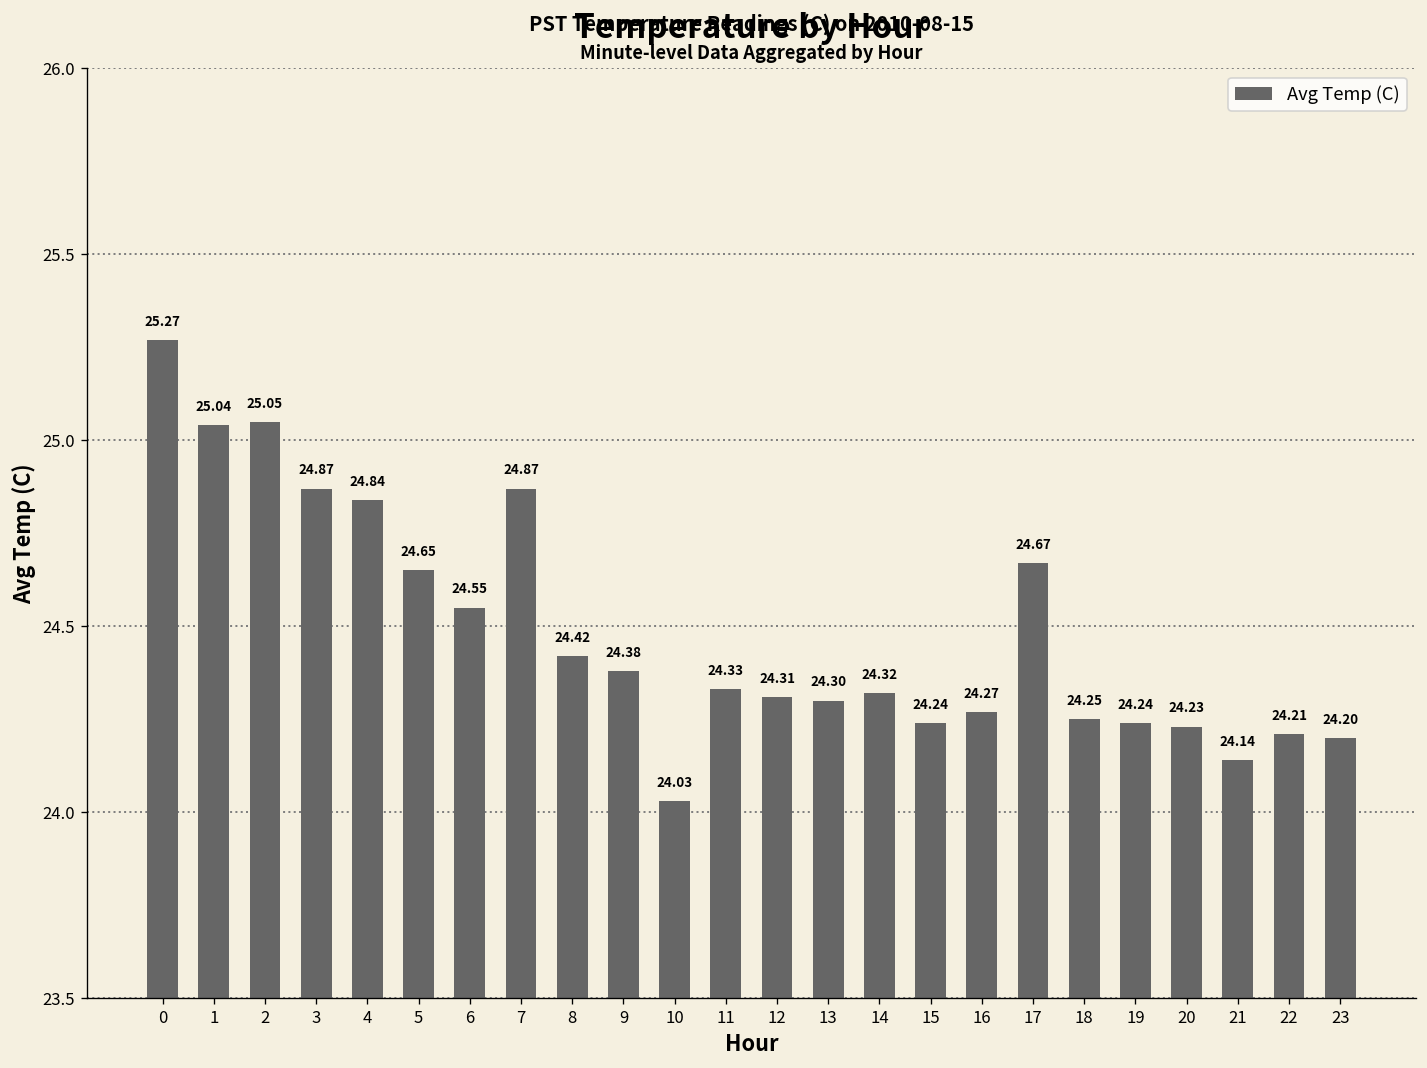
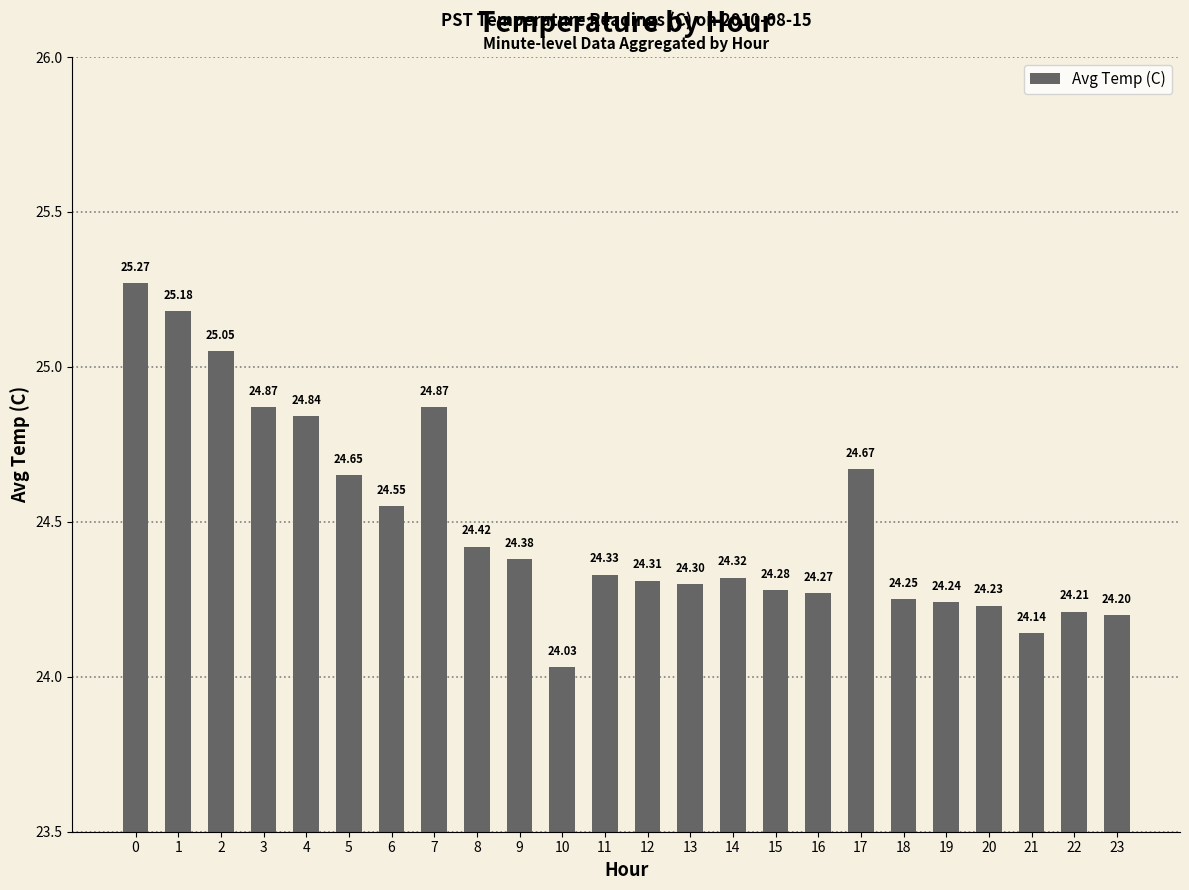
1: 25.04 -> 25.18
15: 24.24 -> 24.28
